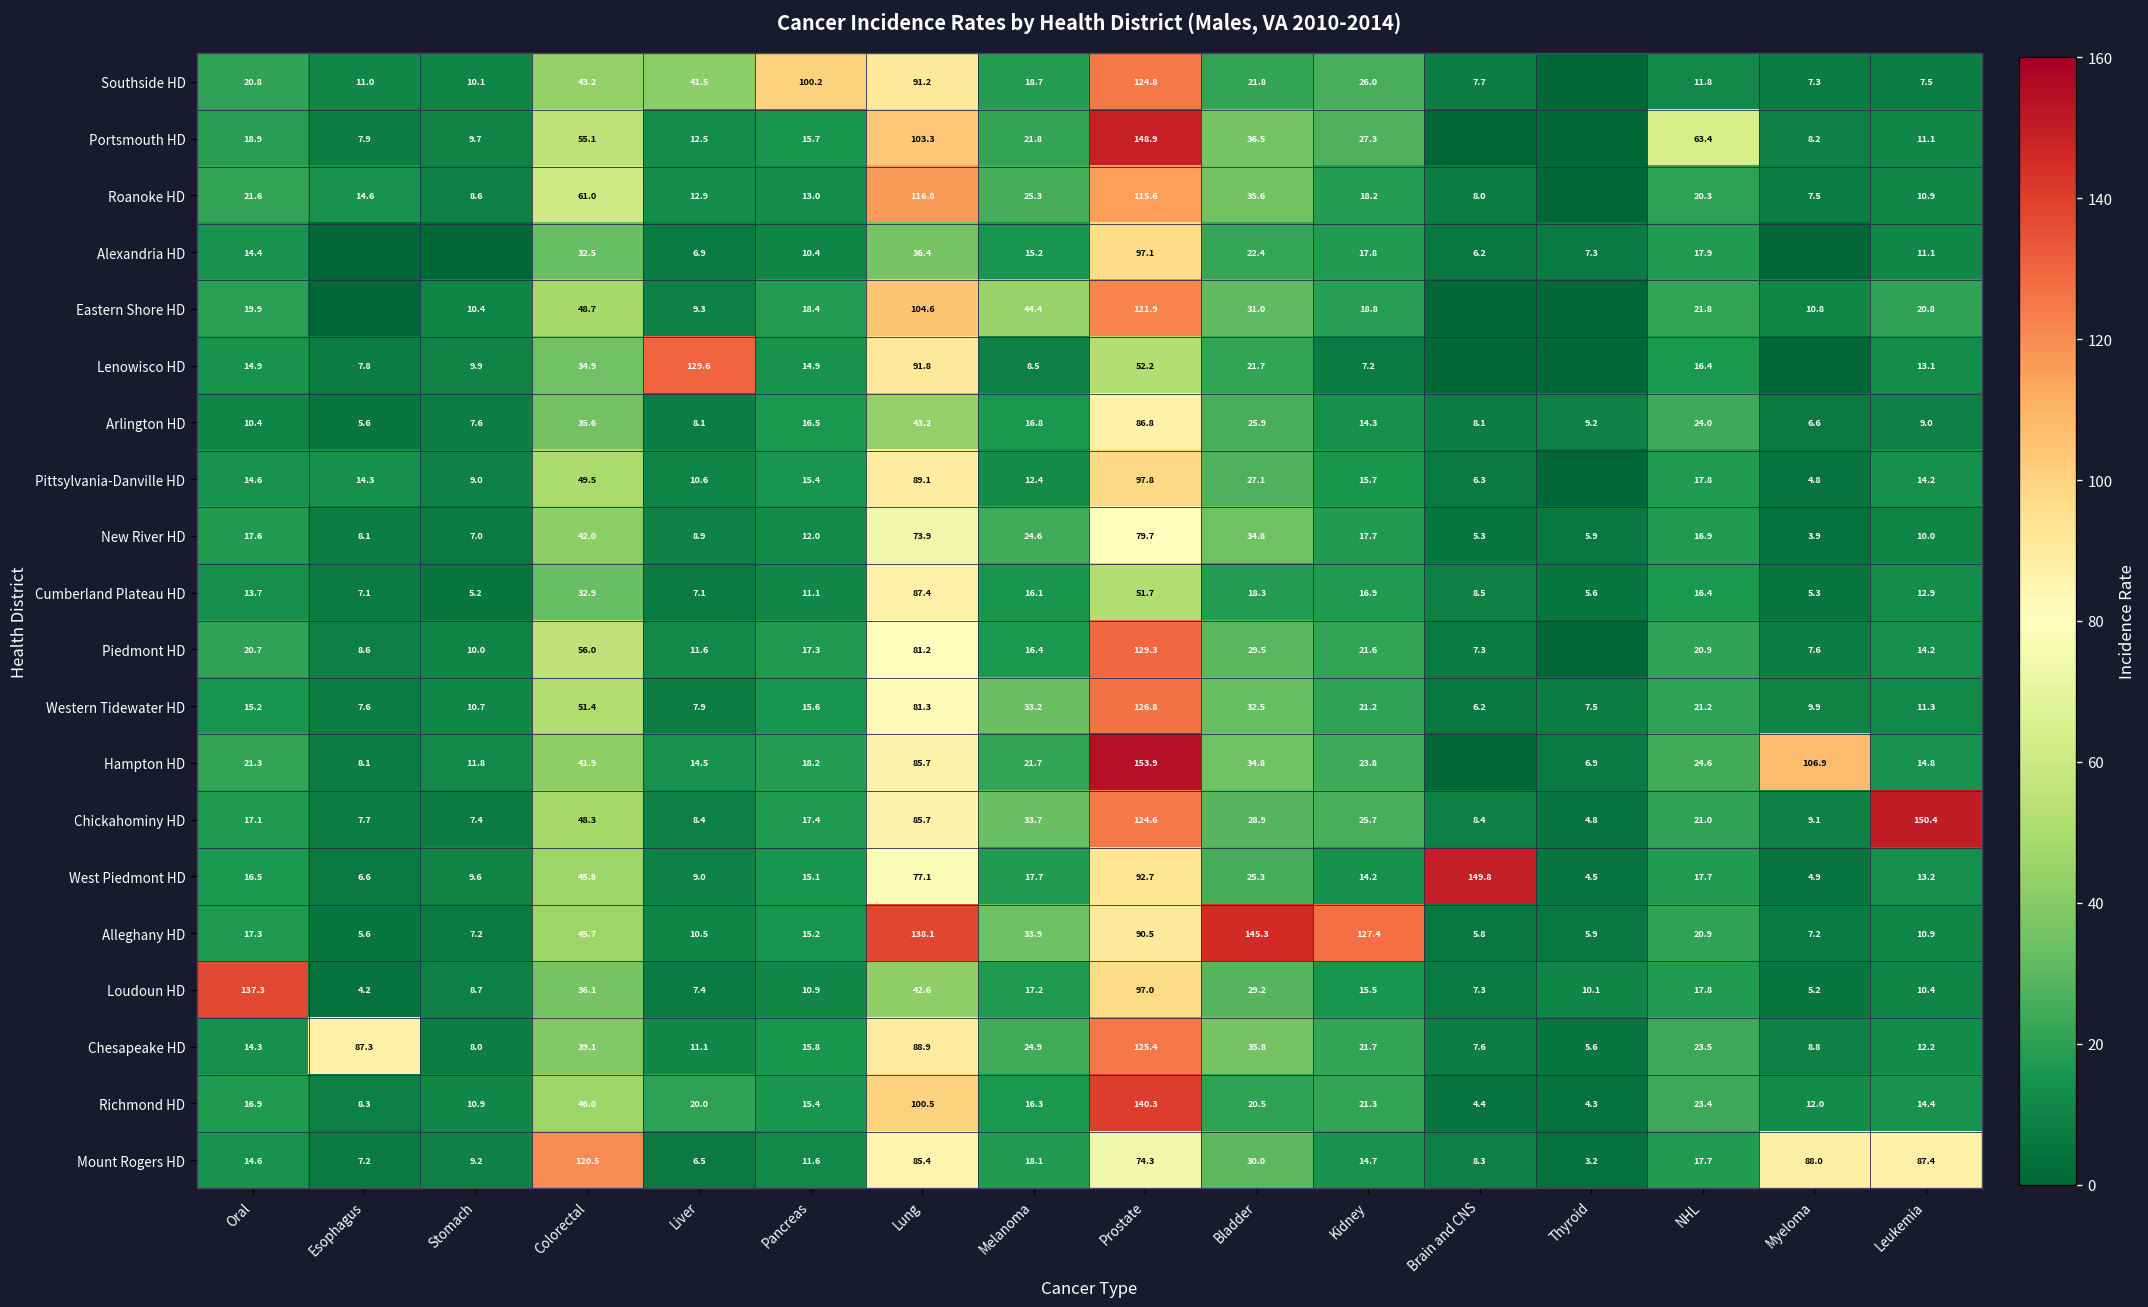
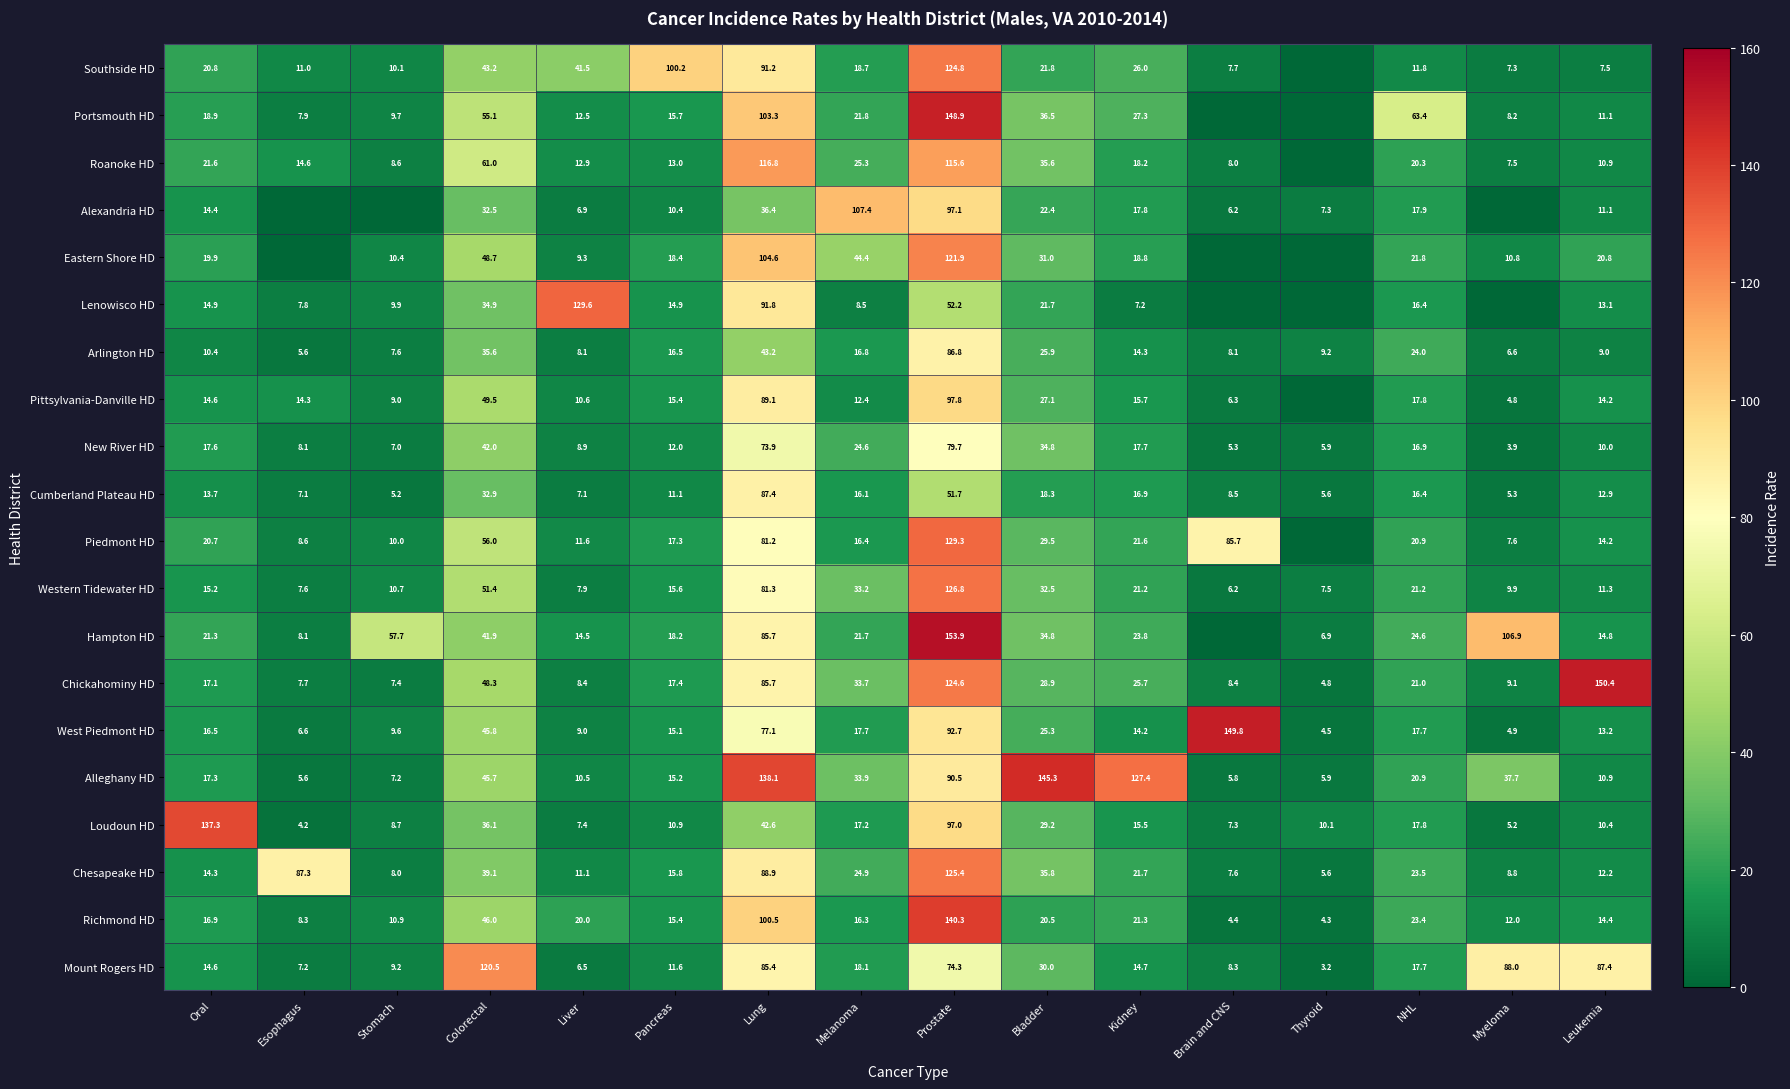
Alexandria HD, Melanoma: 15.2 -> 107.4
Piedmont HD, Brain and CNS: 7.3 -> 85.7
Hampton HD, Stomach: 11.8 -> 57.7
Alleghany HD, Myeloma: 7.2 -> 37.7
